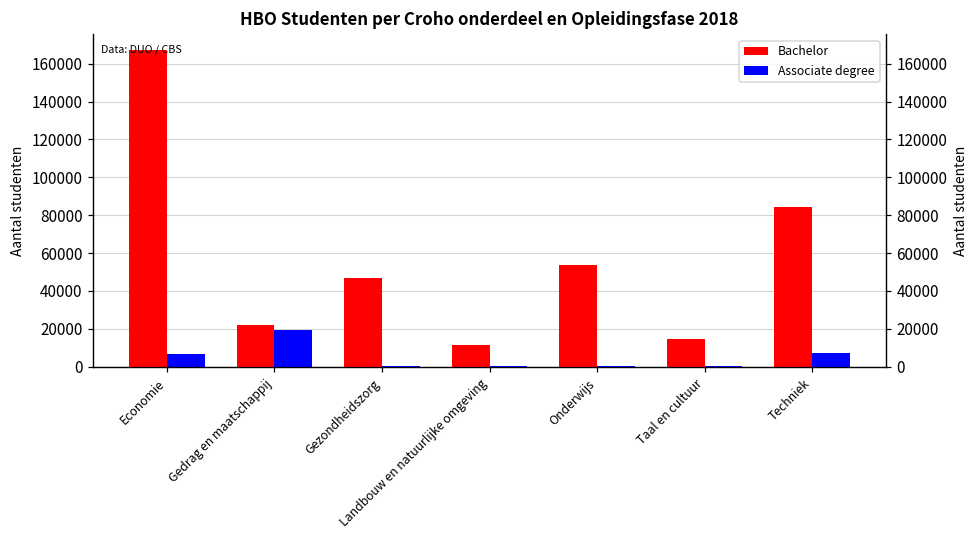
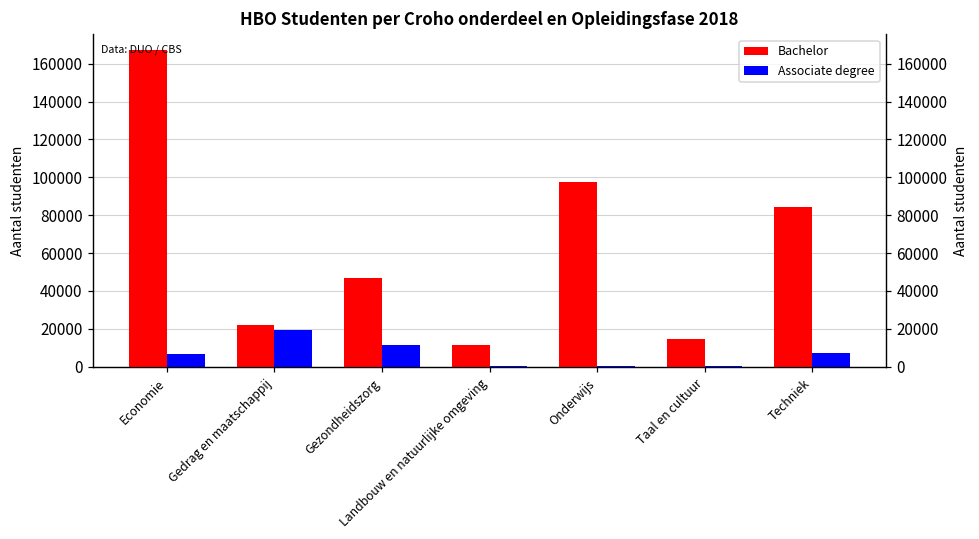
Associate degree, Gezondheidszorg: 0 -> 12000
Bachelor, Onderwijs: 54000 -> 98000
